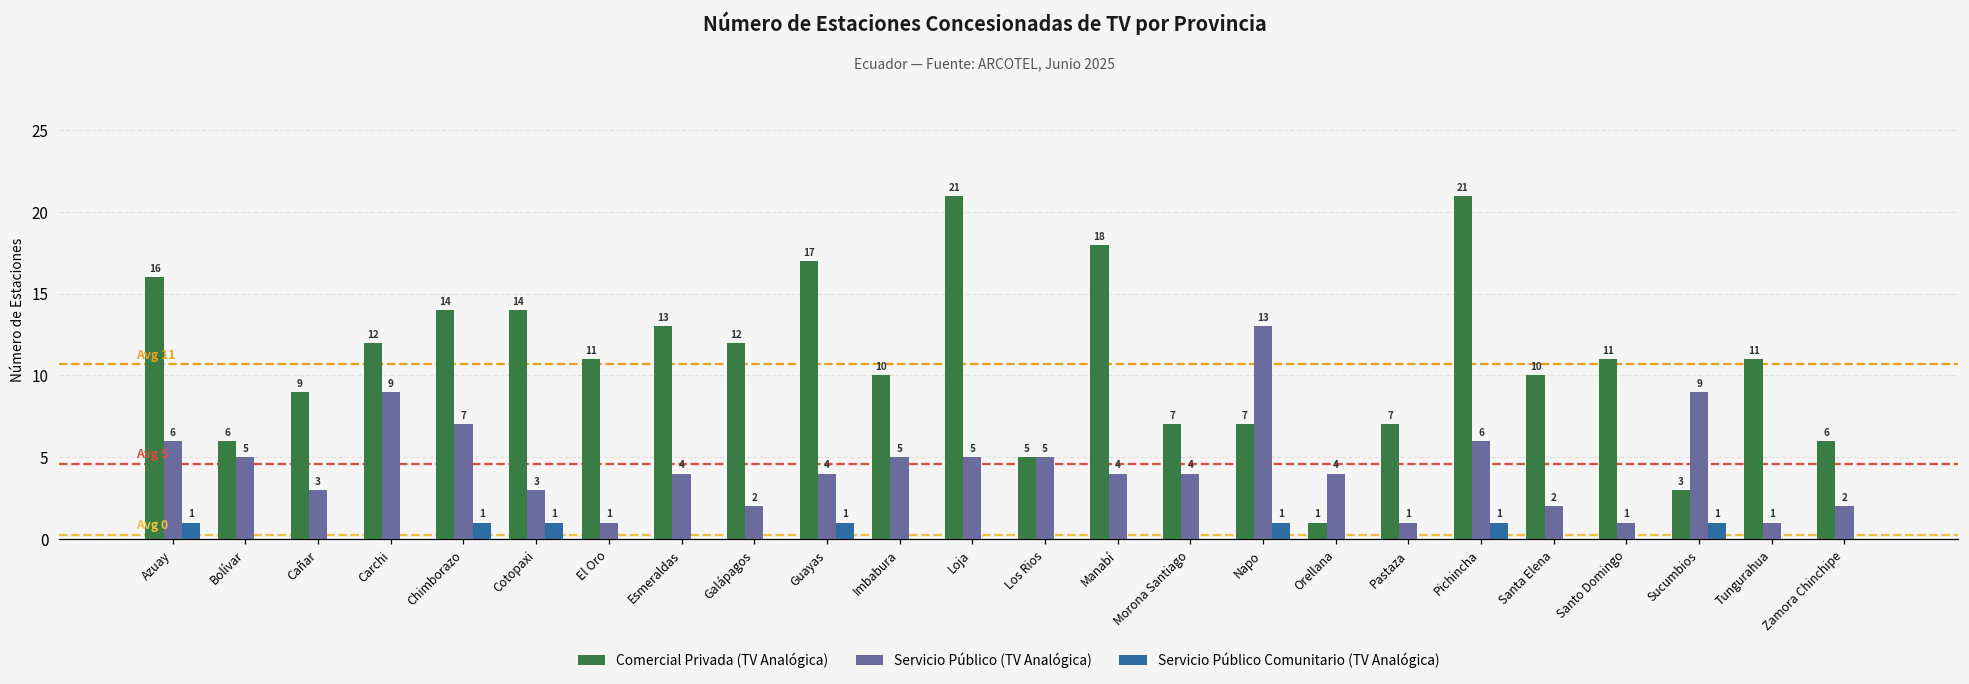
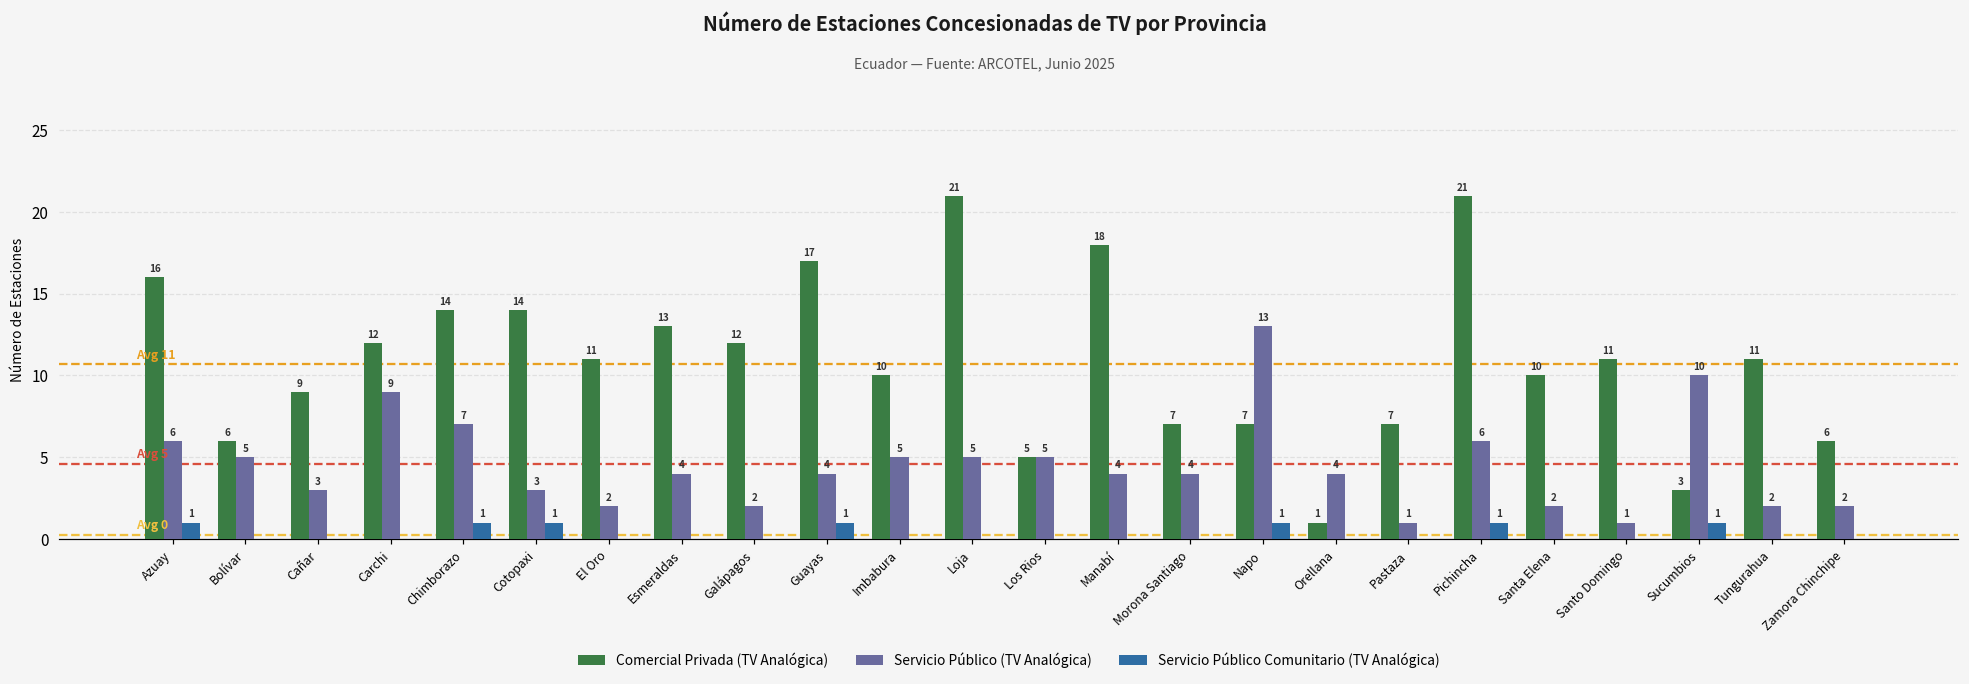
Servicio Público (TV Analógica), El Oro: 1 -> 2
Servicio Público (TV Analógica), Sucumbios: 9 -> 10
Servicio Público (TV Analógica), Tungurahua: 1 -> 2
